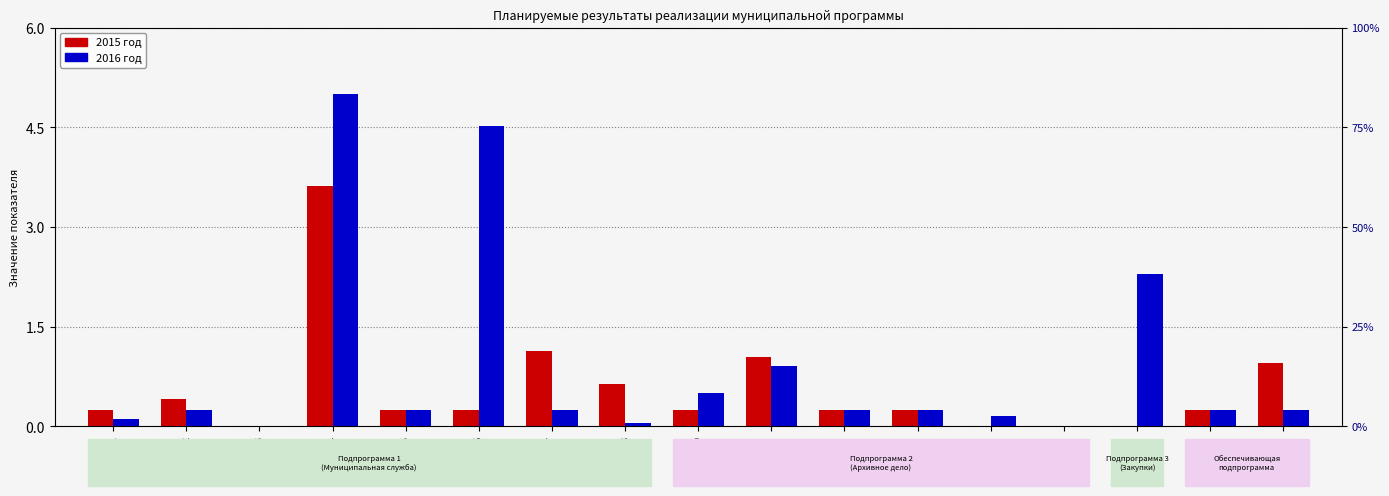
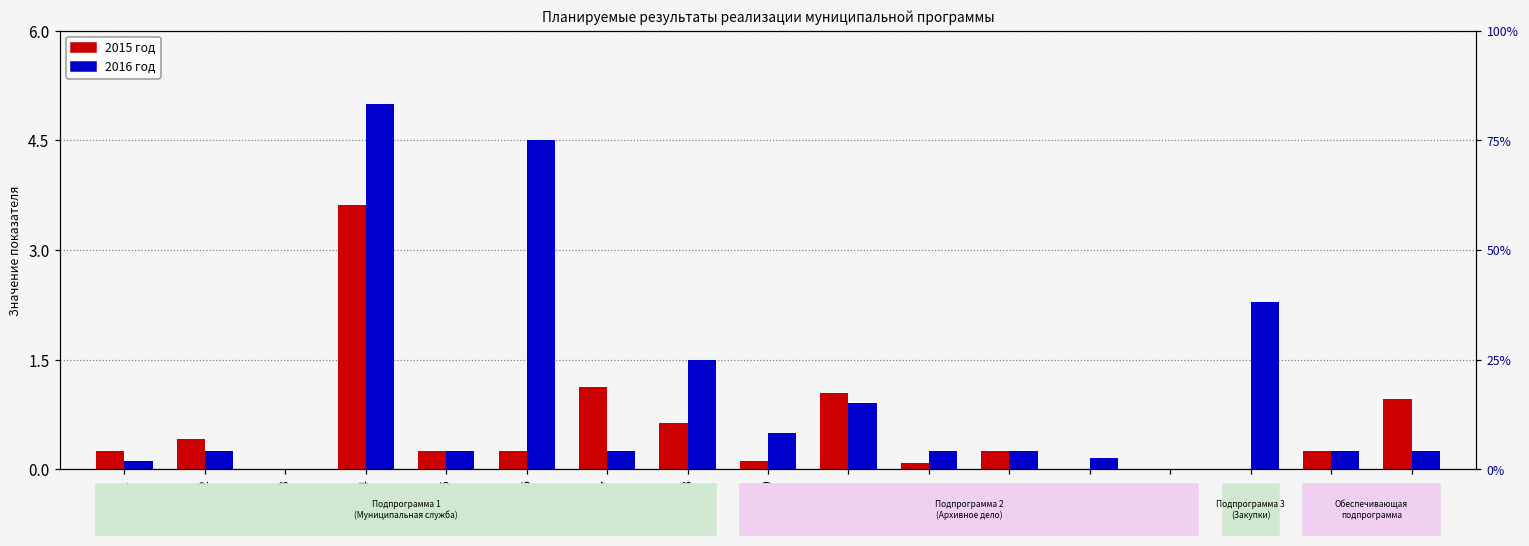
2016 год, 8: 0.0 -> 1.5
2015 год, 9: 0.2 -> 0.1
2015 год, 11: 0.2 -> 0.1
